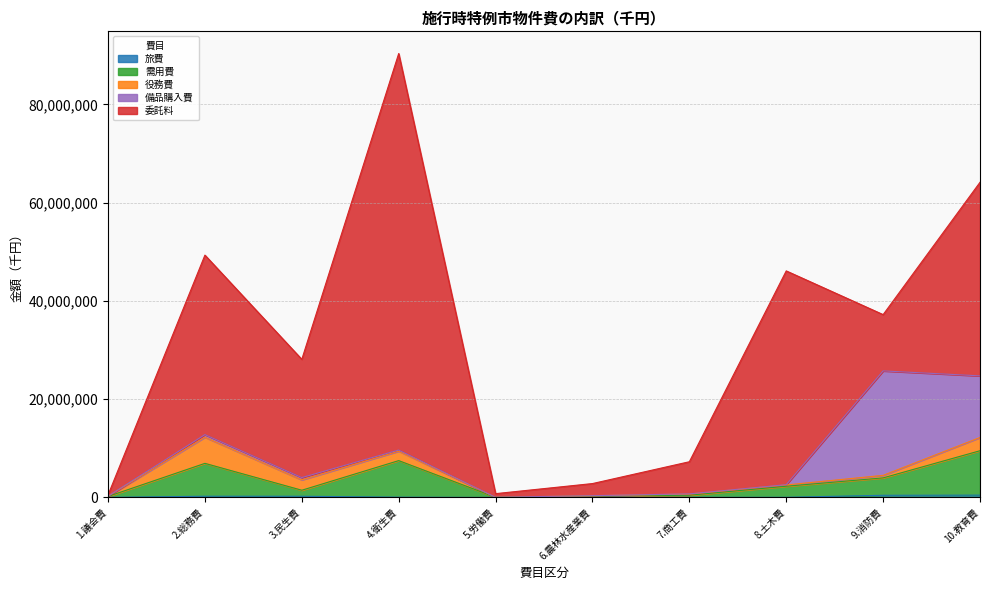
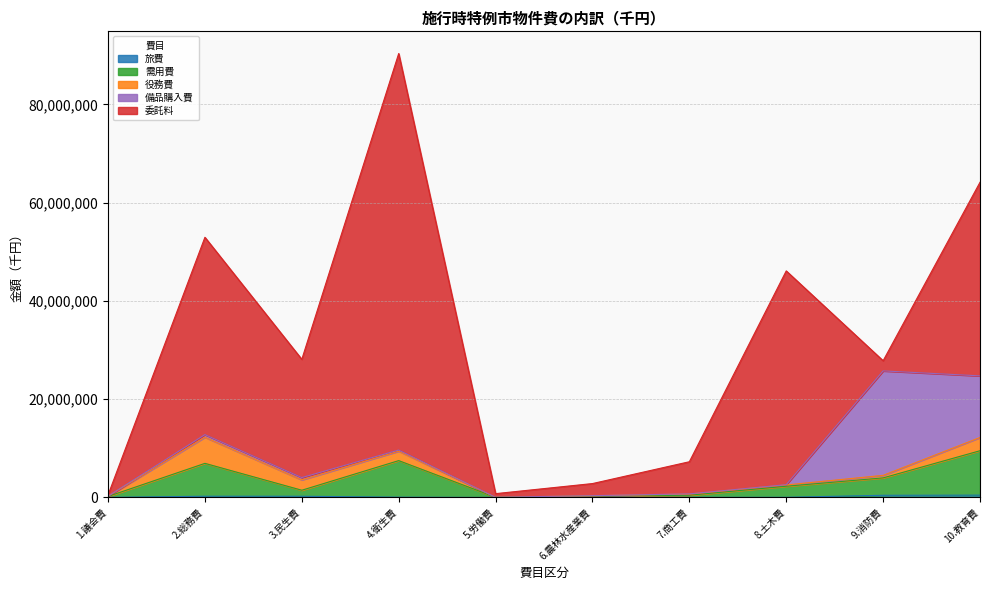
委託料, 2.総務費: 37,000,000 -> 40,000,000
委託料, 9.消防費: 11,000,000 -> 2,000,000
